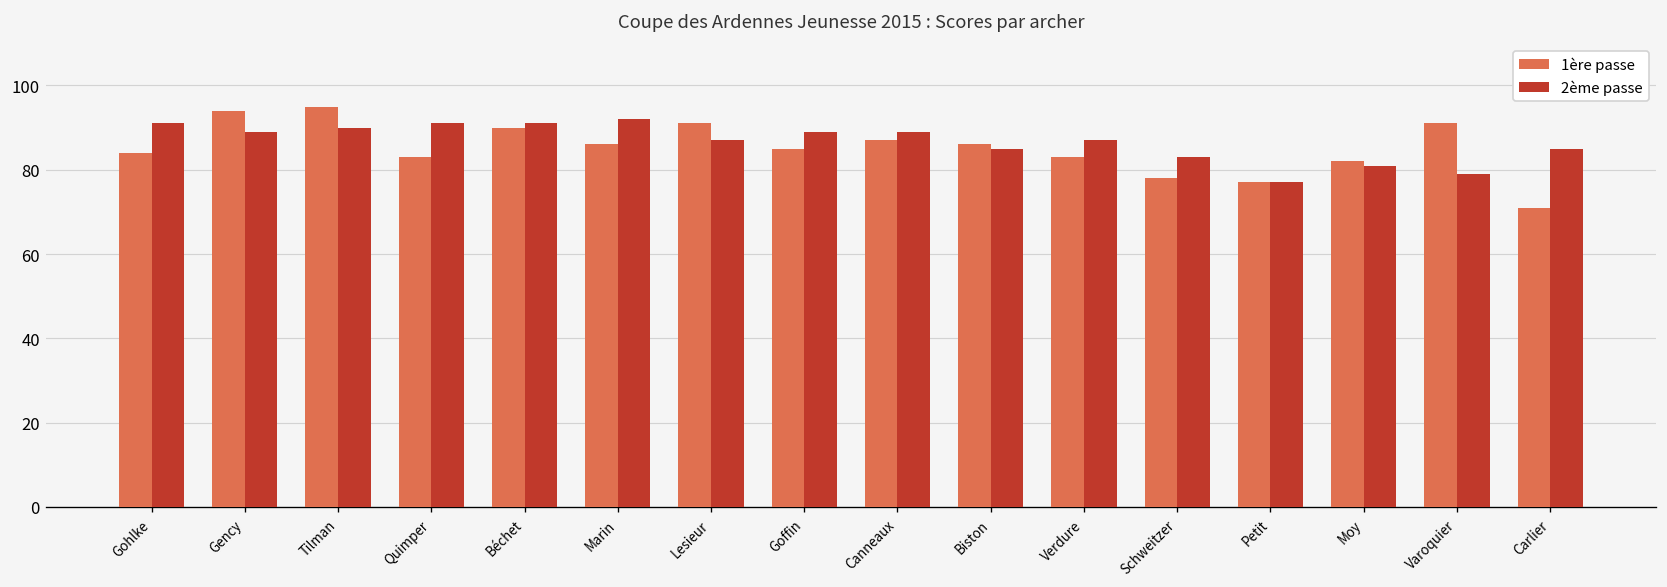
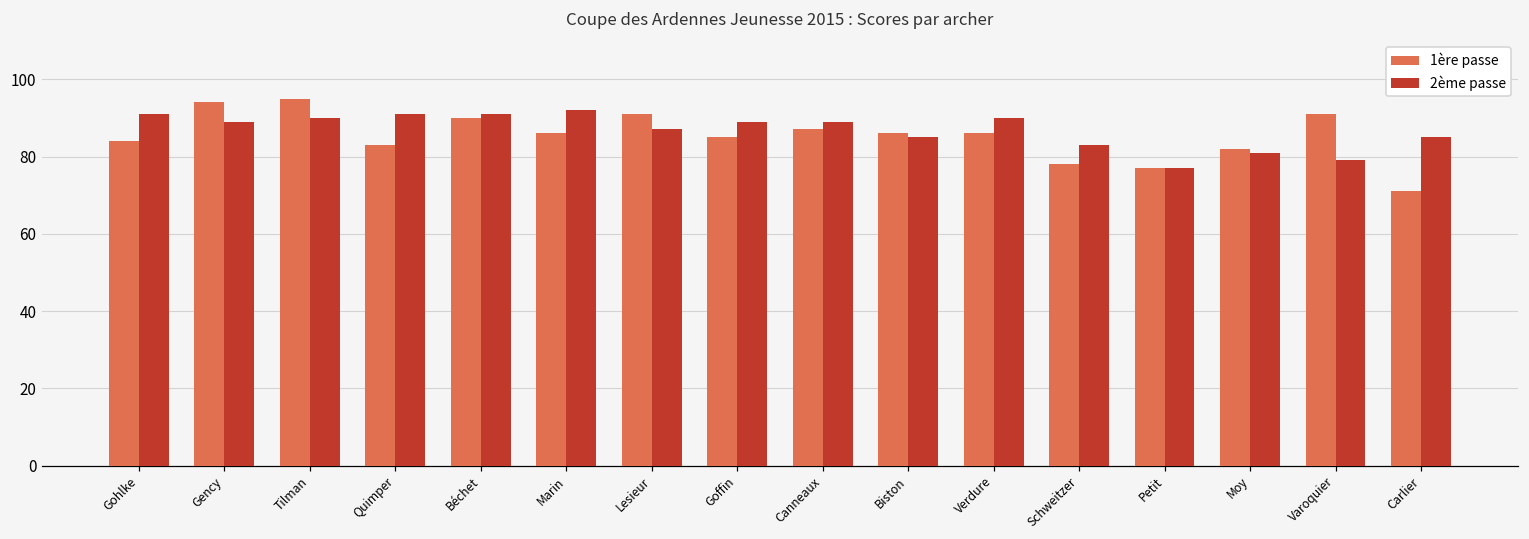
1ère passe, Verdure: 83 -> 86
2ème passe, Verdure: 87 -> 90
